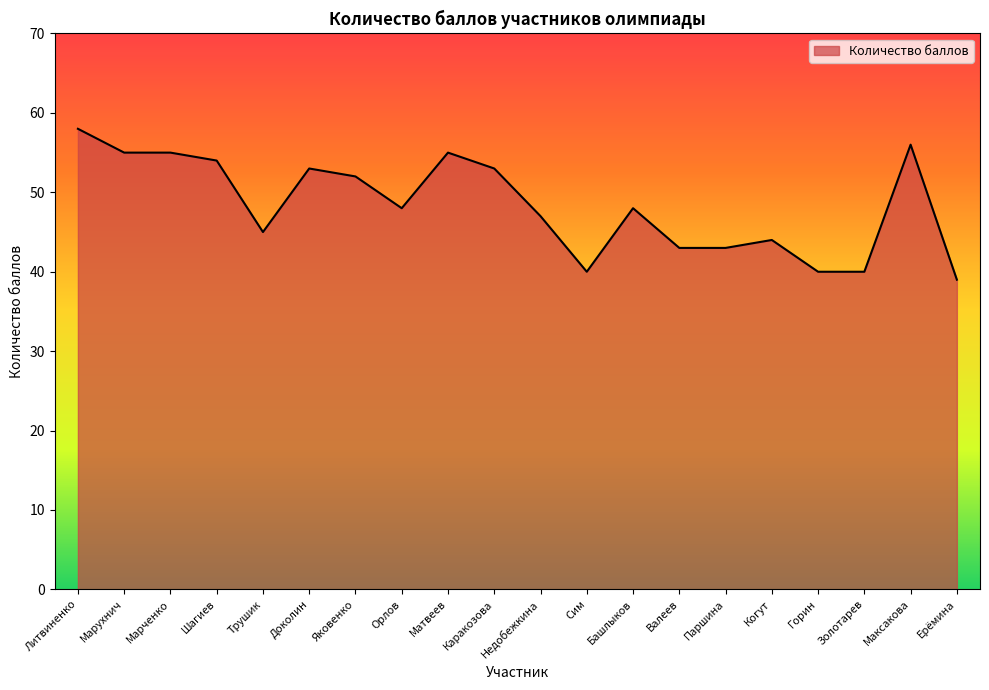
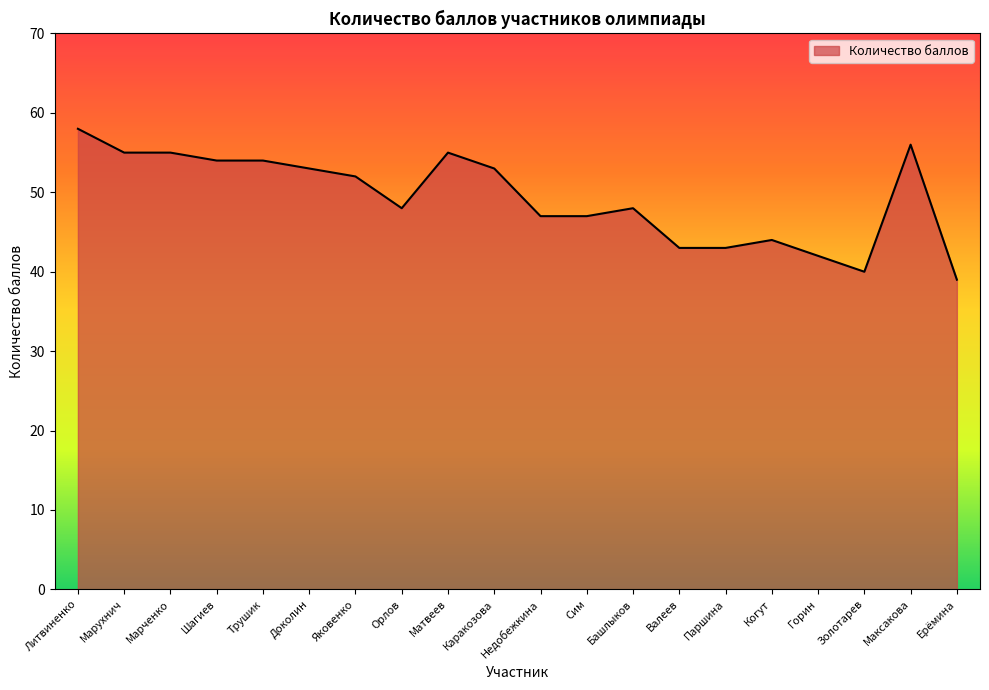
Трушик: 45 -> 54
Сим: 40 -> 47
Горин: 40 -> 42
